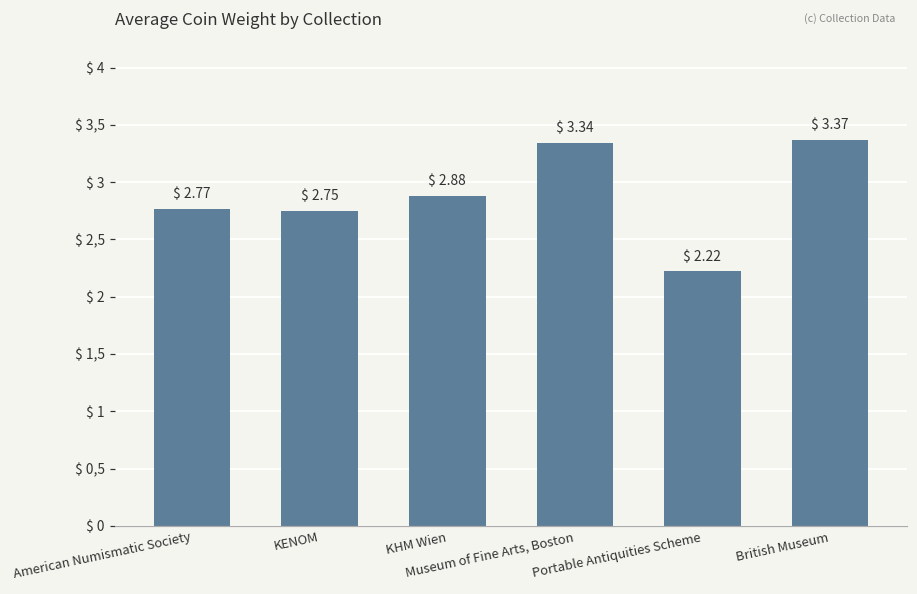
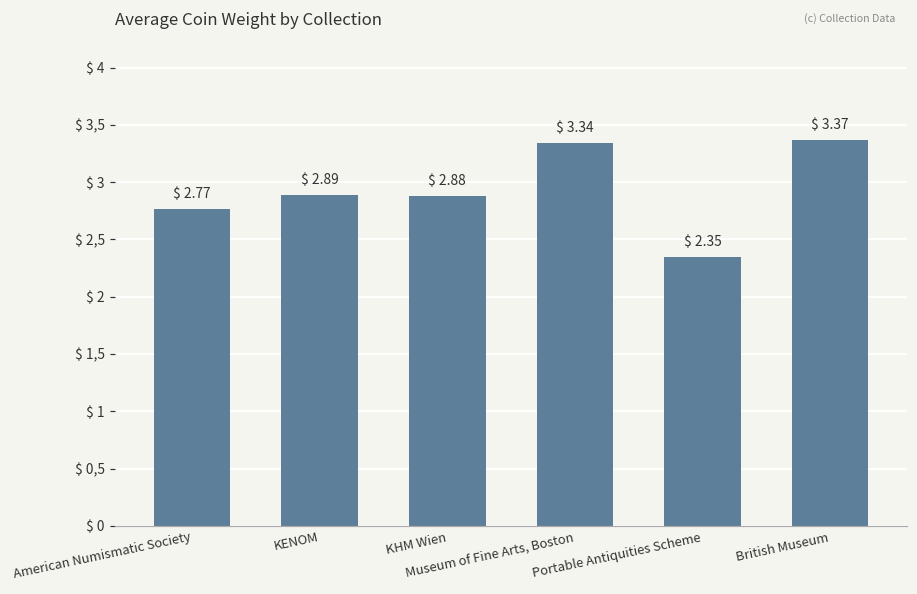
KENOM: 2.75 -> 2.89
Portable Antiquities Scheme: 2.22 -> 2.35
